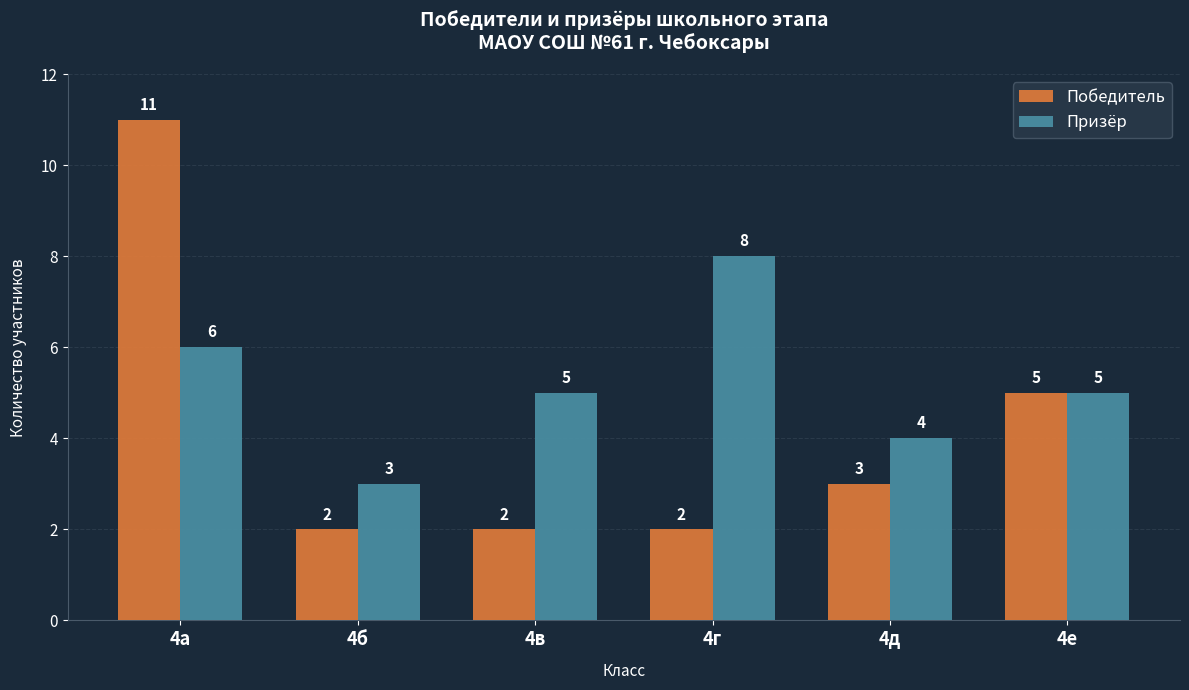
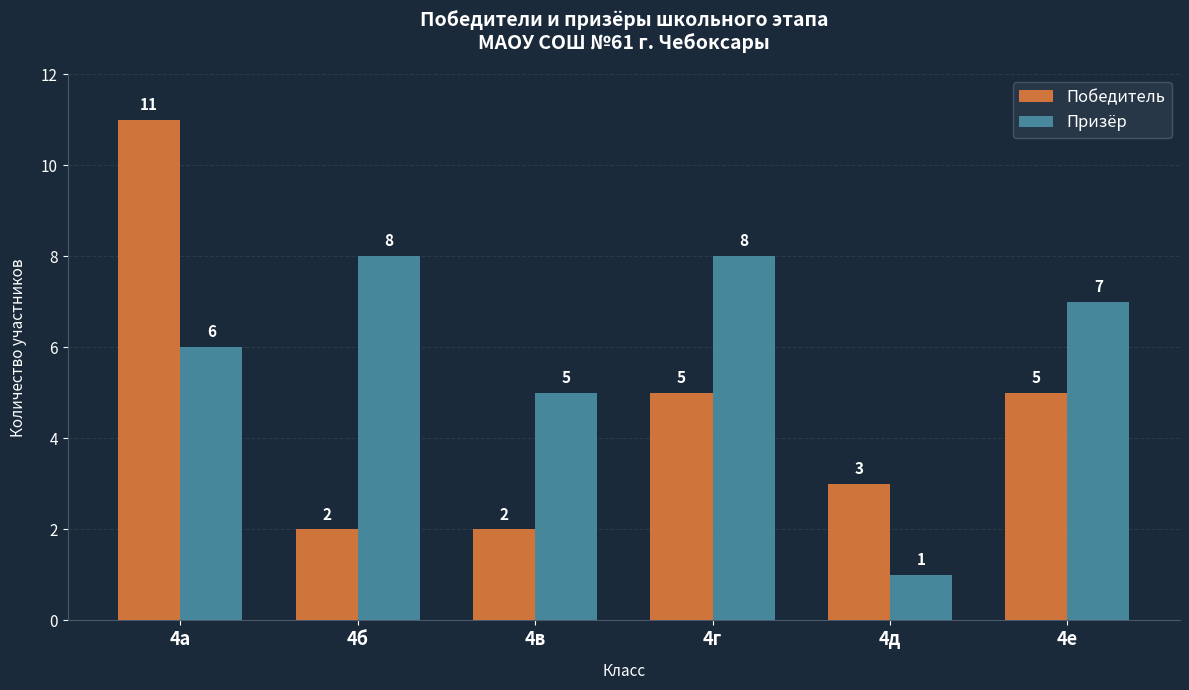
Призёр, 4б: 3 -> 8
Победитель, 4г: 2 -> 5
Призёр, 4д: 4 -> 1
Призёр, 4е: 5 -> 7
